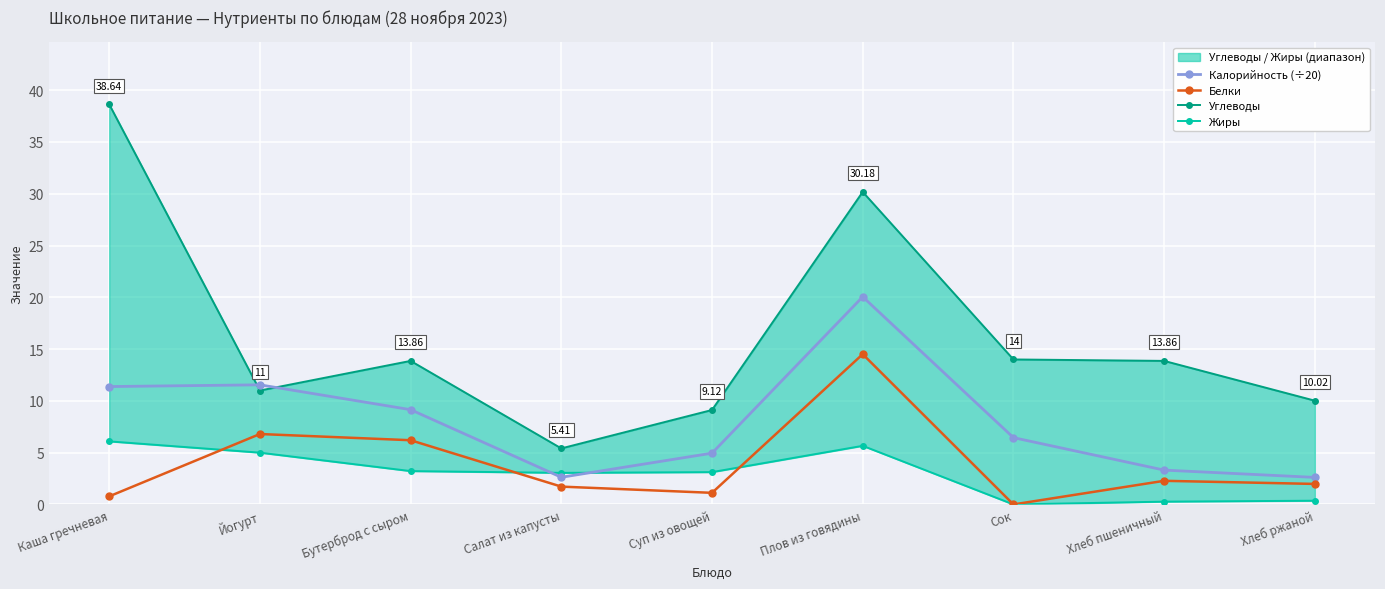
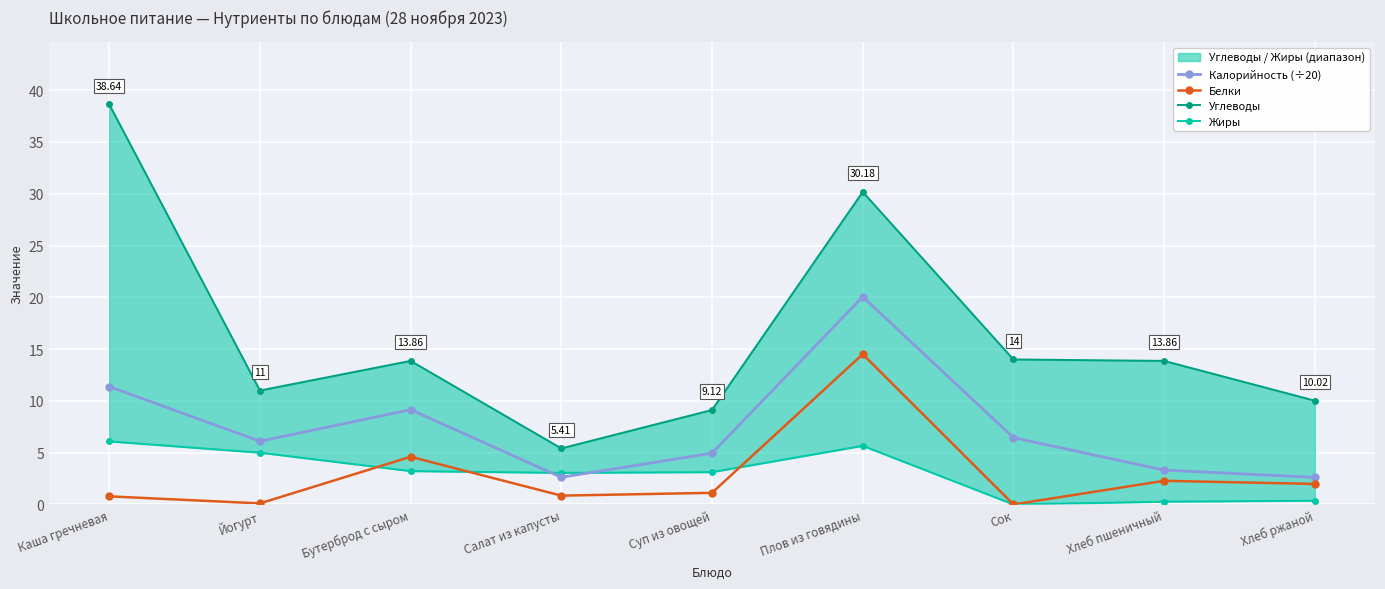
Калорийность (÷20), Йогурт: 11.6 -> 6.1
Белки, Йогурт: 6.8 -> 0.1
Белки, Бутерброд с сыром: 6.2 -> 4.6
Белки, Салат из капусты: 1.7 -> 0.9
